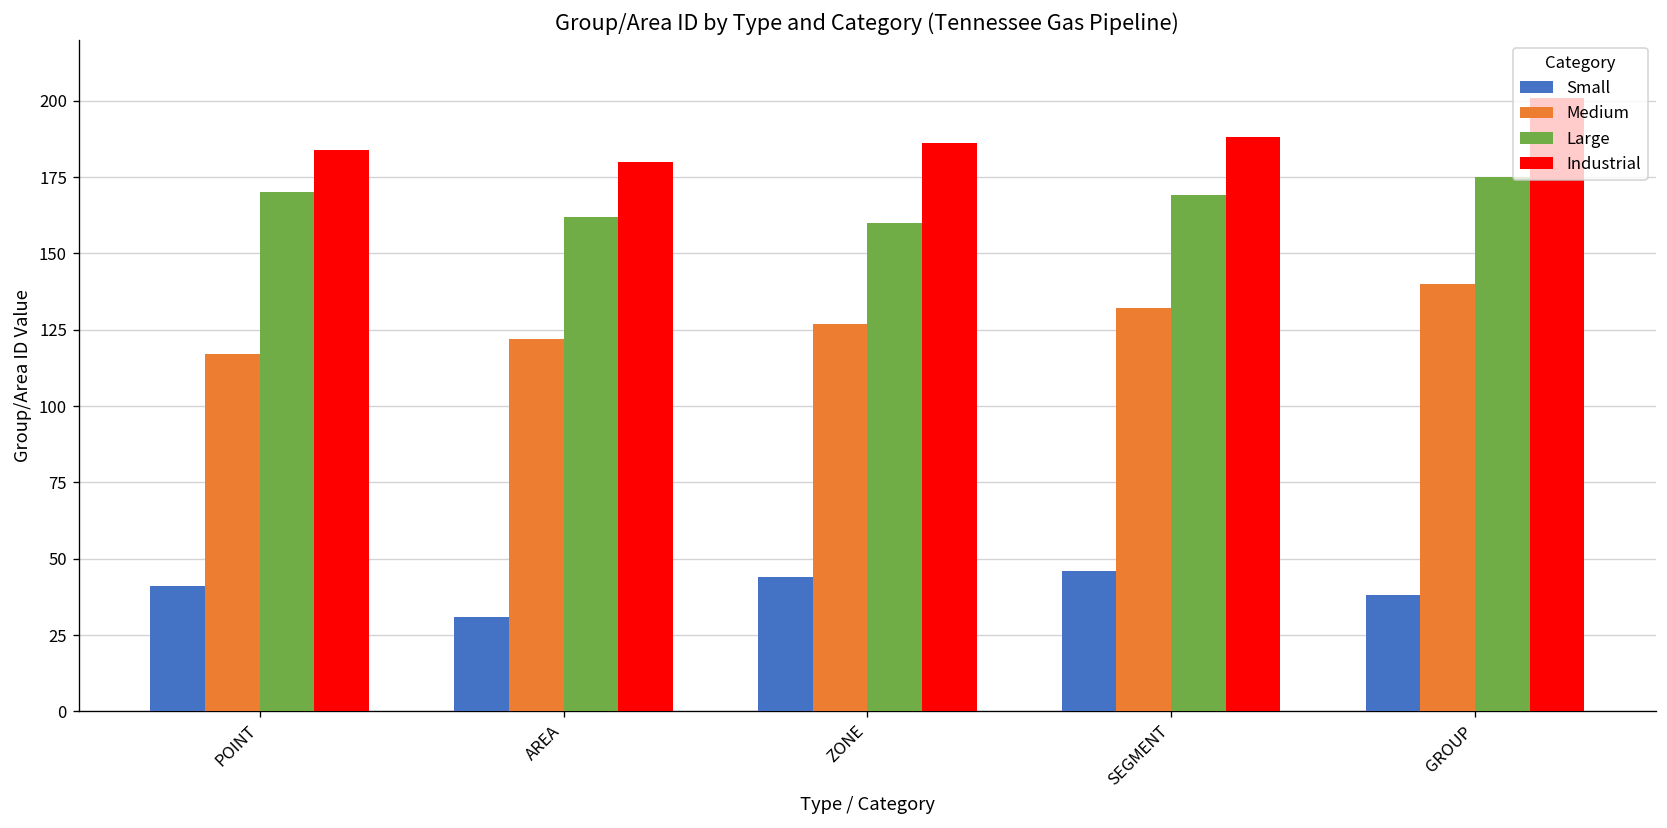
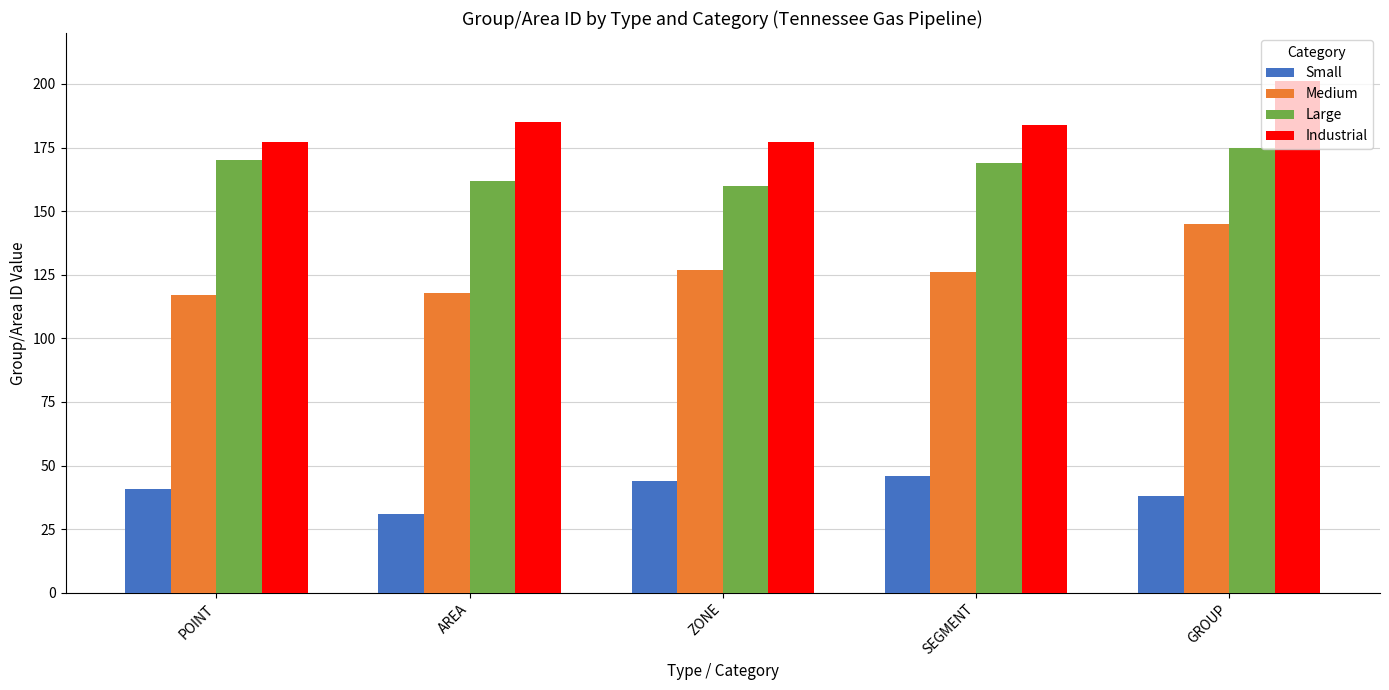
Industrial, POINT: 184 -> 177
Medium, AREA: 122 -> 118
Industrial, AREA: 180 -> 185
Industrial, ZONE: 186 -> 177
Medium, SEGMENT: 132 -> 126
Industrial, SEGMENT: 188 -> 184
Medium, GROUP: 140 -> 145
